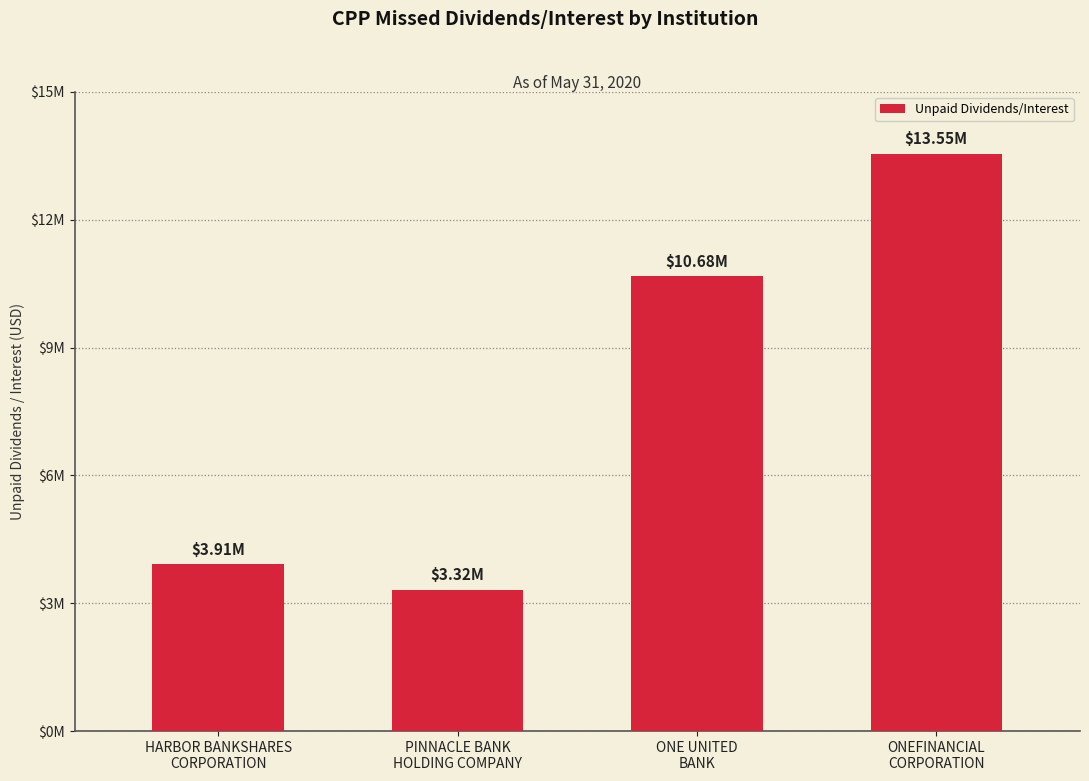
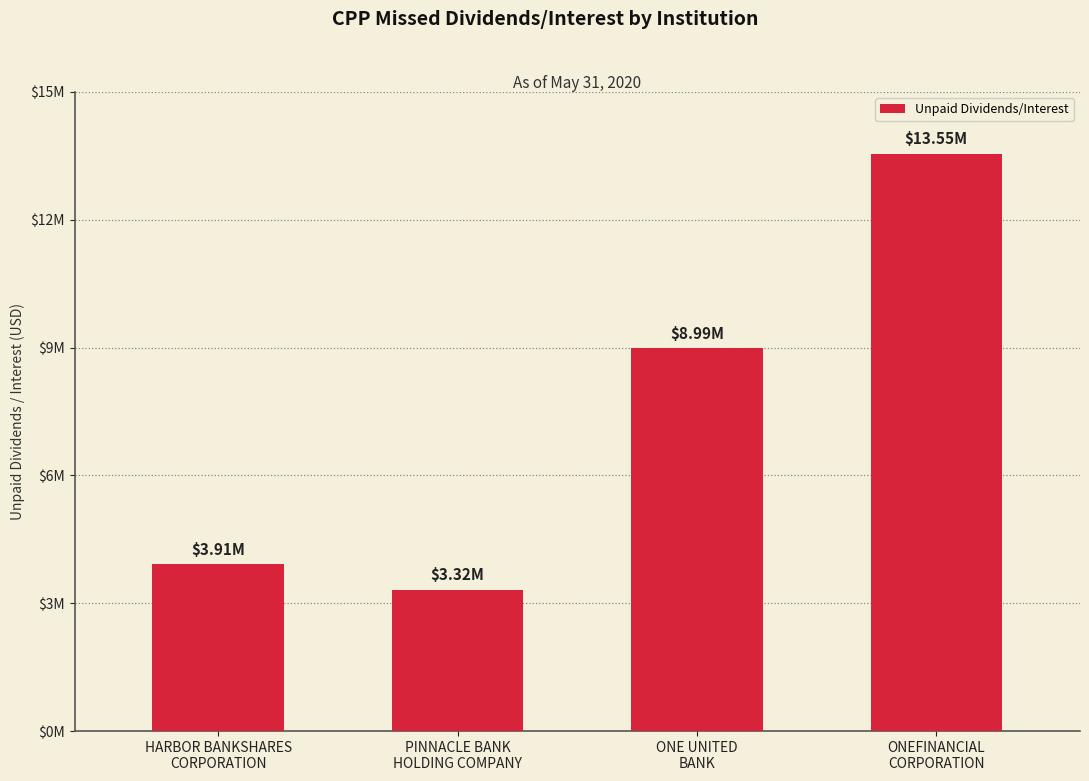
ONE UNITED BANK: $10.68M -> $8.99M
